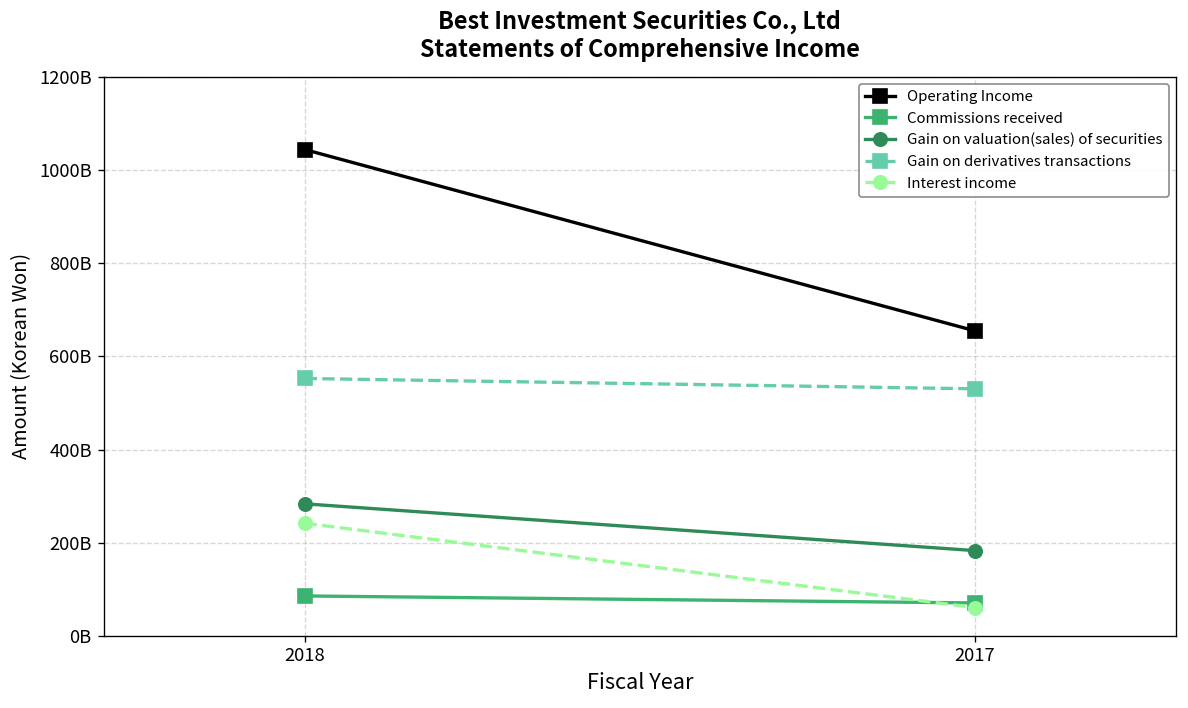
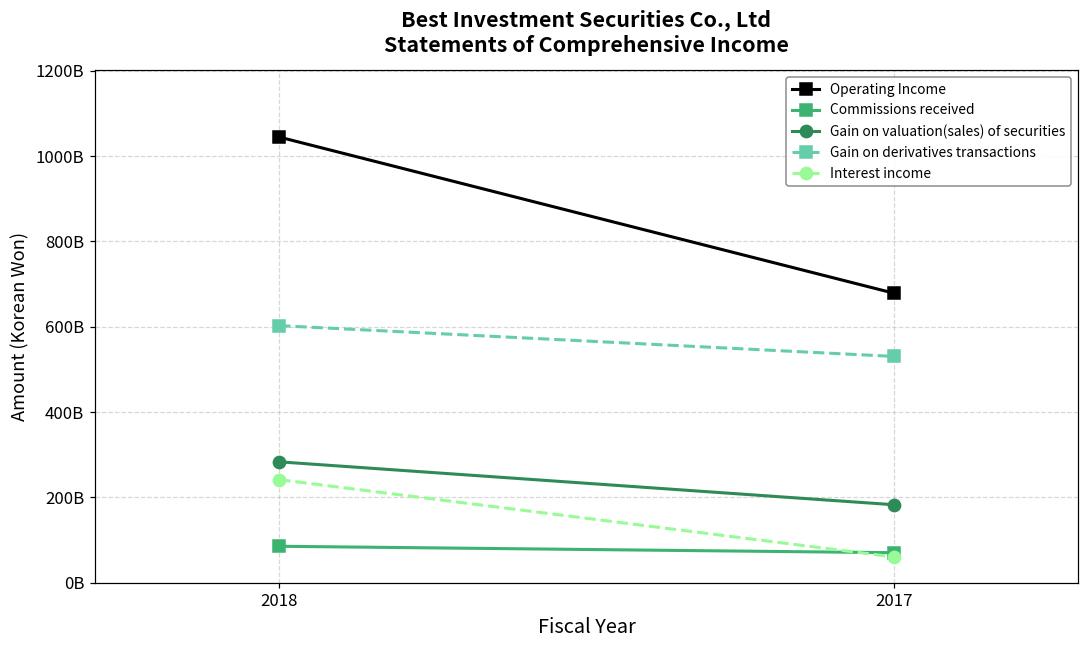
Gain on derivatives transactions, 2018: 550000000000 -> 600000000000
Operating Income, 2017: 660000000000 -> 680000000000
